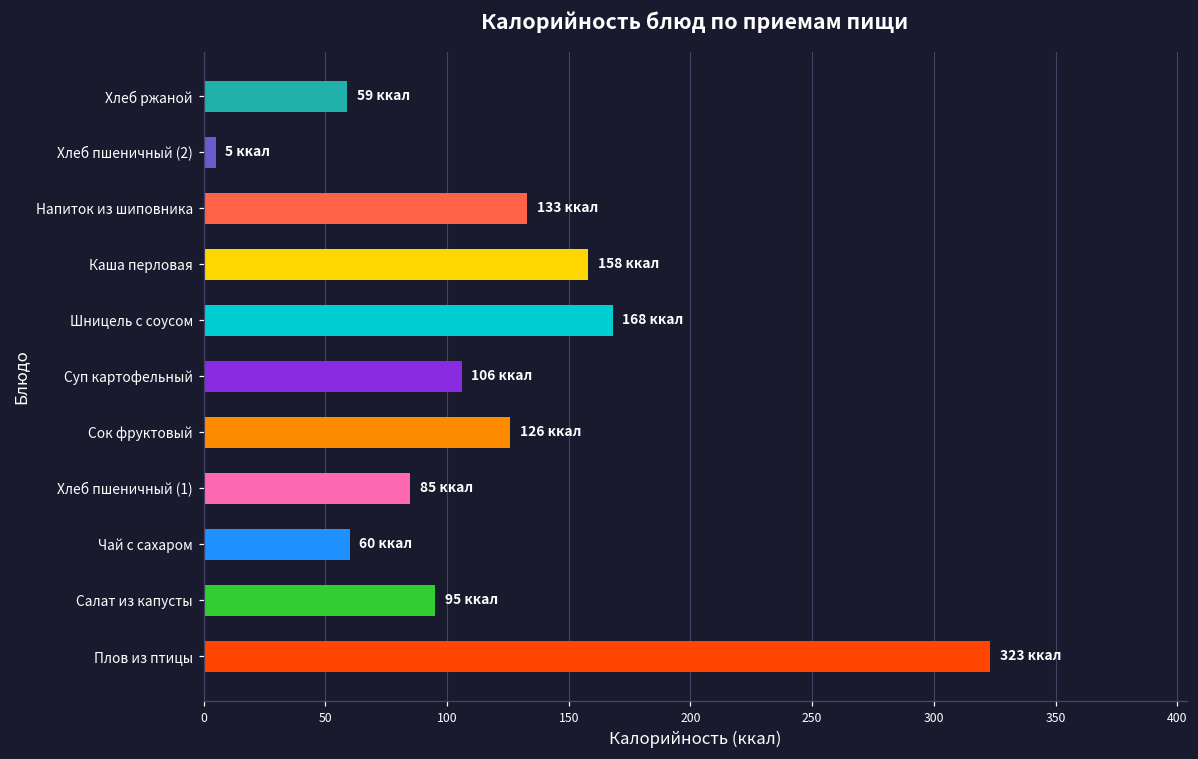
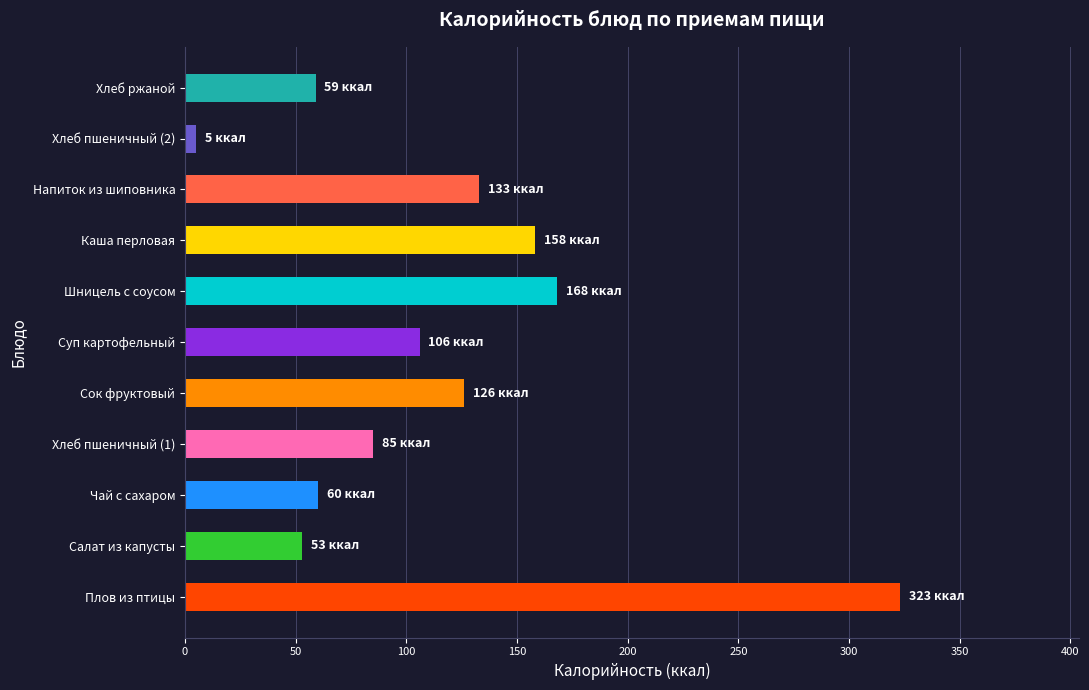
Салат из капусты: 95 -> 53
